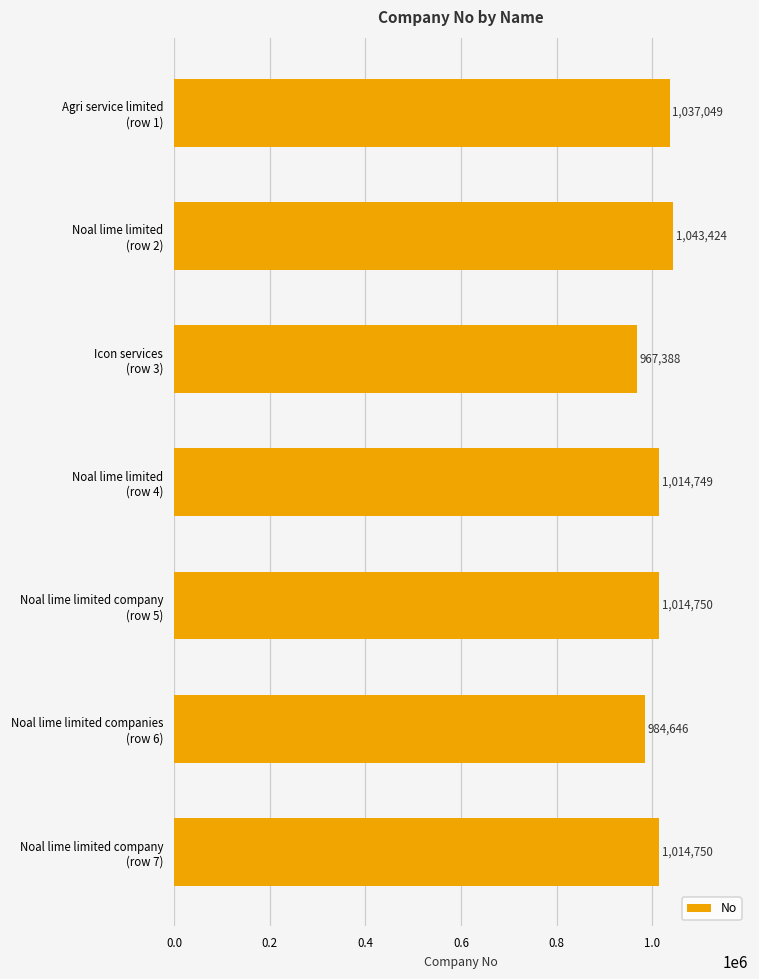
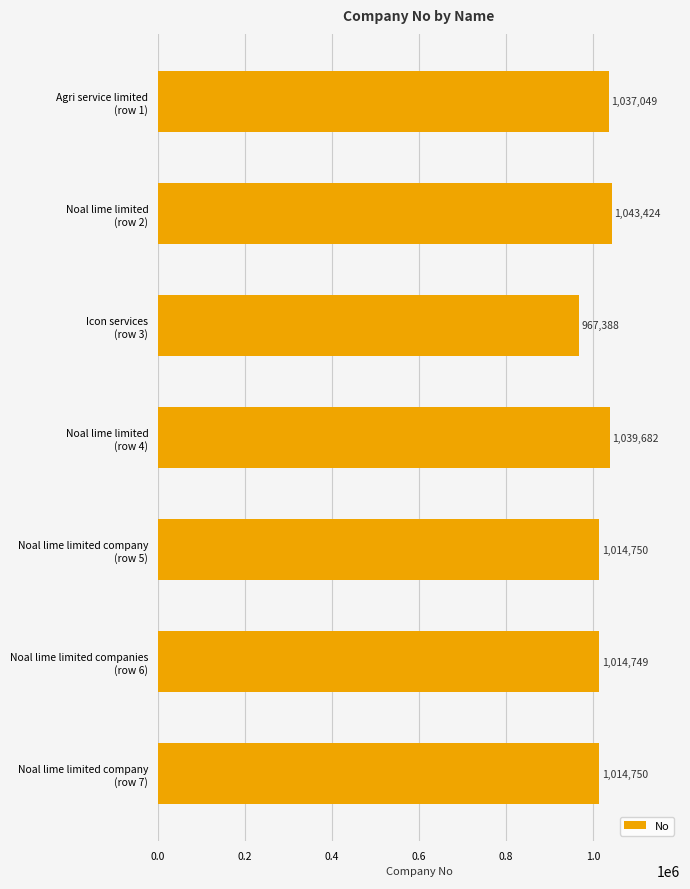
Noal lime limited (row 4): 1,014,749 -> 1,039,682
Noal lime limited companies (row 6): 984,646 -> 1,014,749
